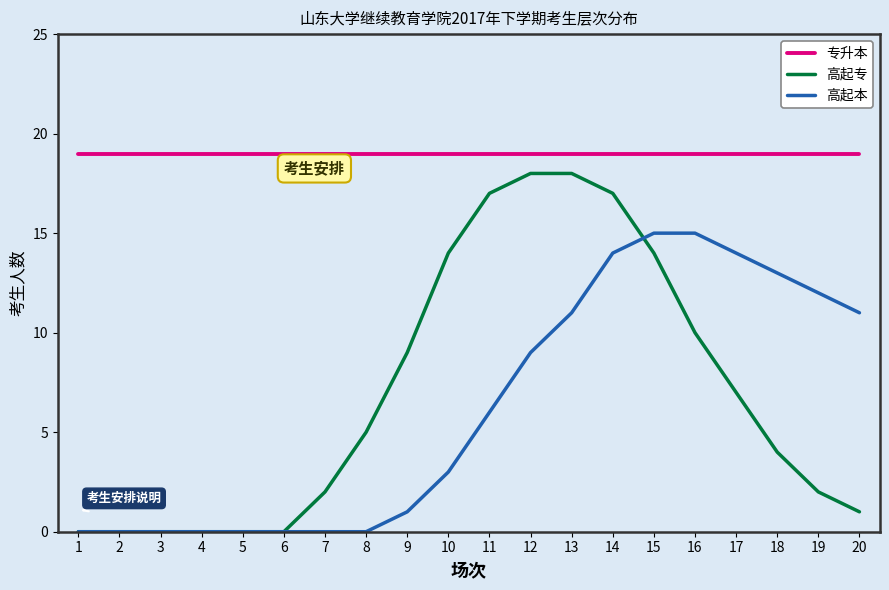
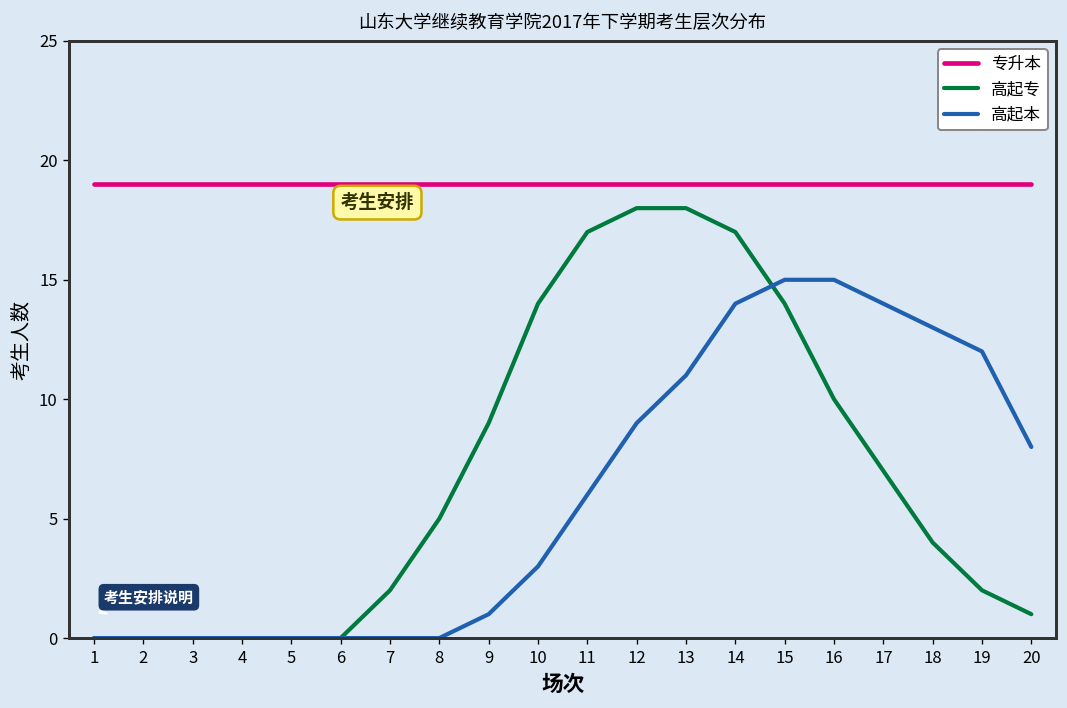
高起本, 20: 11 -> 8
